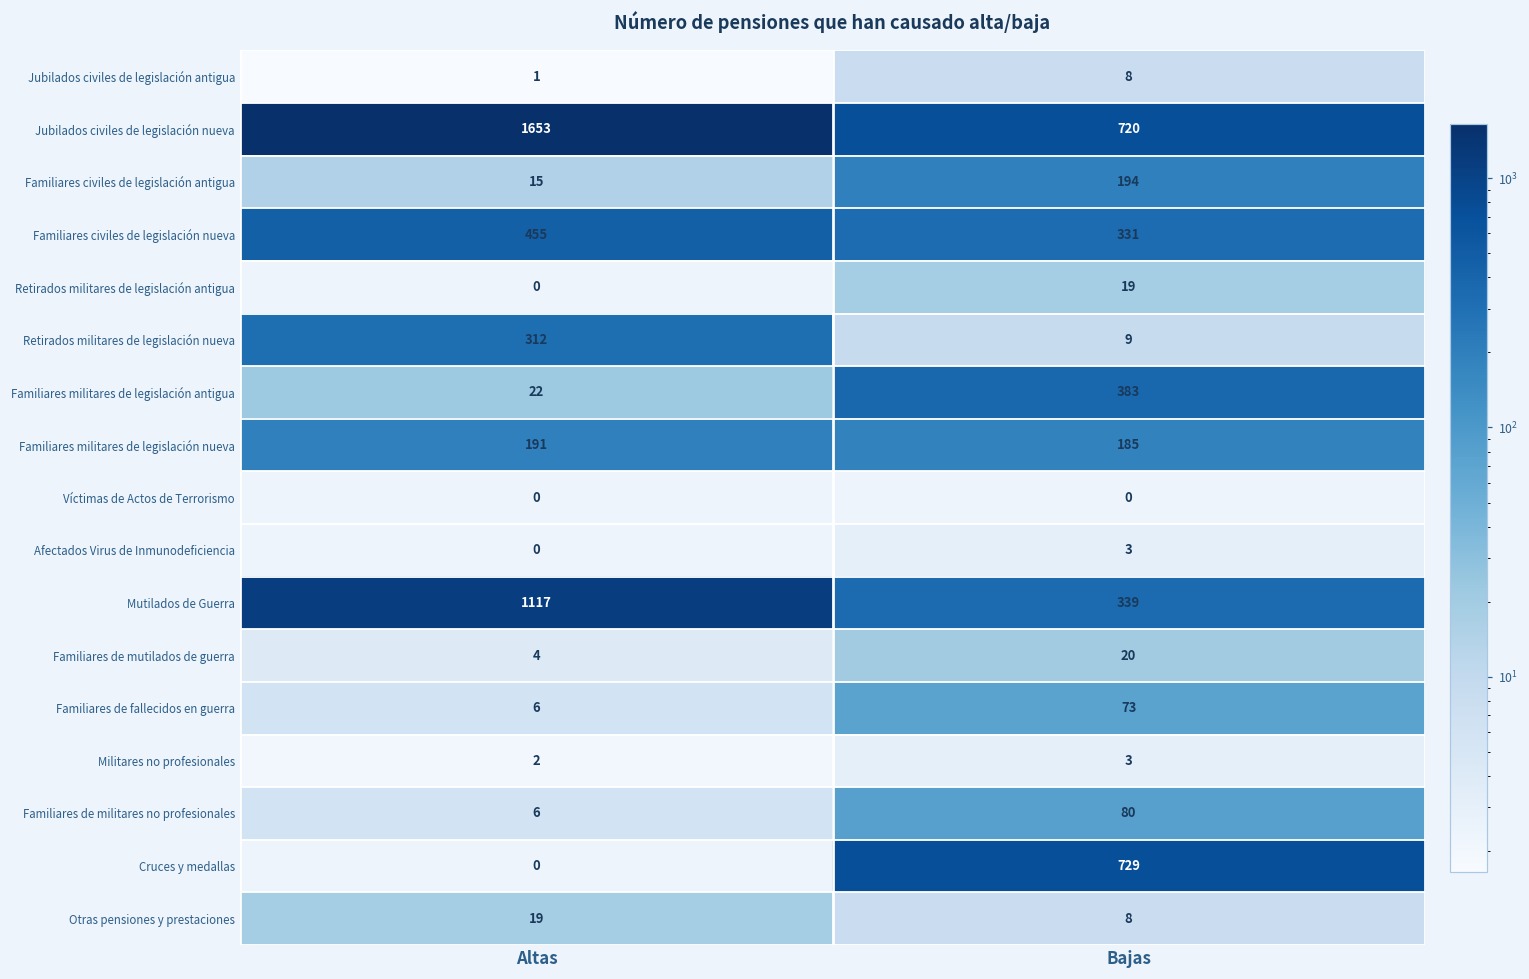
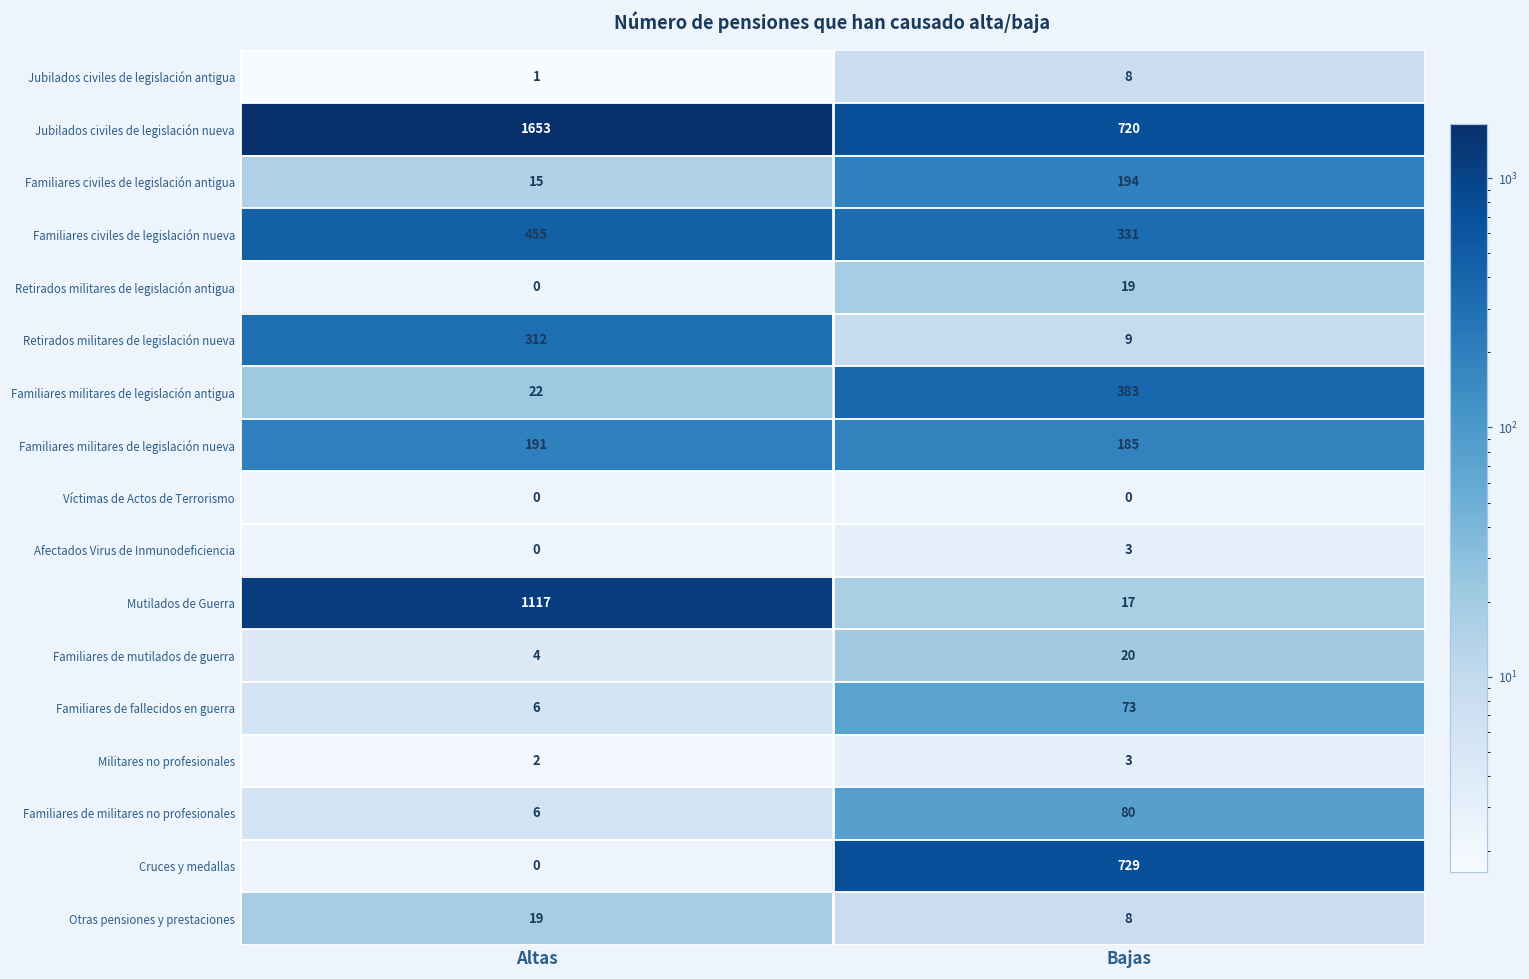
Mutilados de Guerra, Bajas: 339 -> 17
